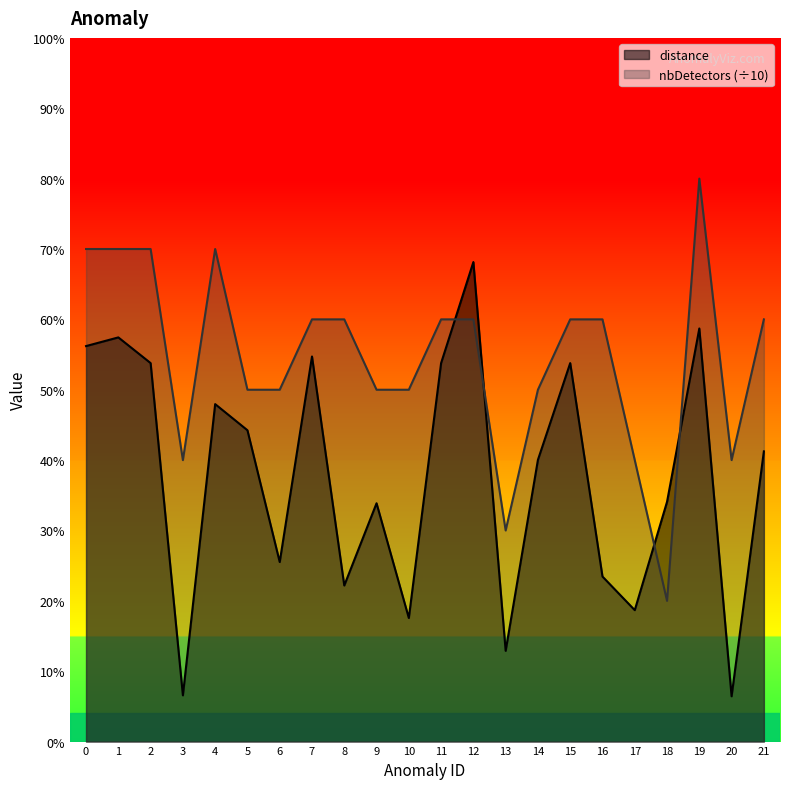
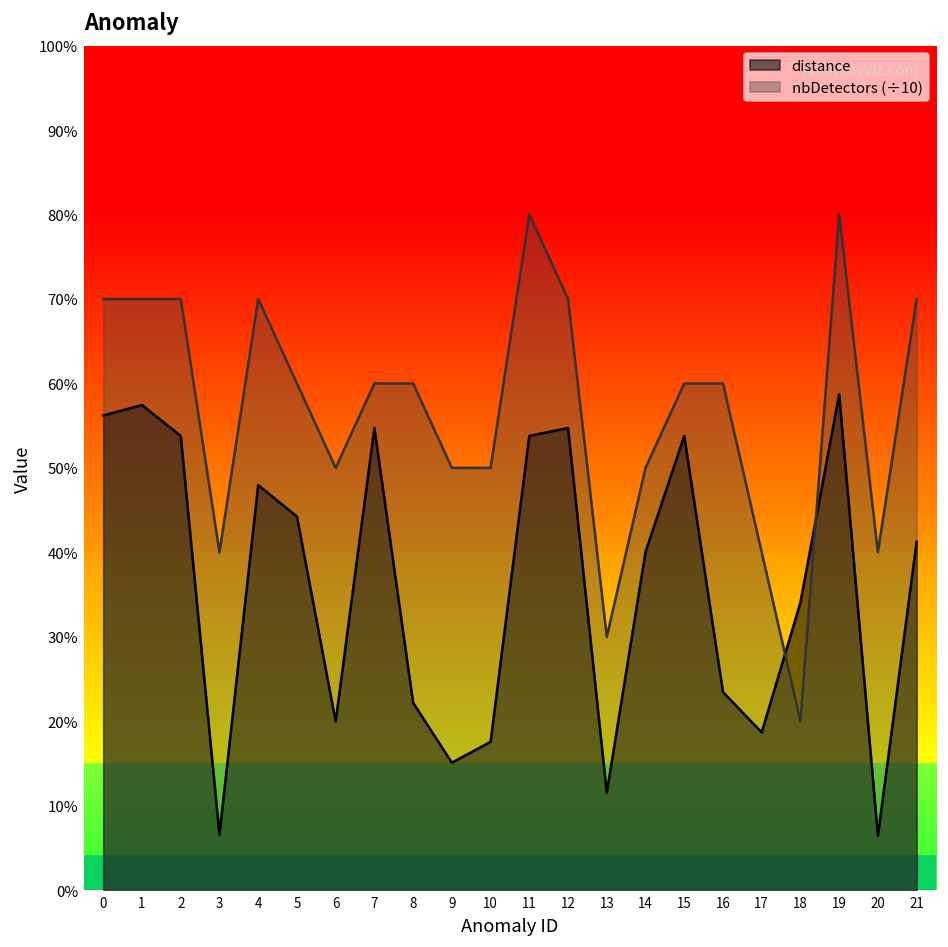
nbDetectors (÷10), 5: 50% -> 60%
distance, 6: 26% -> 20%
distance, 9: 34% -> 15%
nbDetectors (÷10), 11: 60% -> 80%
distance, 12: 68% -> 55%
nbDetectors (÷10), 12: 60% -> 70%
distance, 13: 13% -> 12%
nbDetectors (÷10), 21: 60% -> 70%
